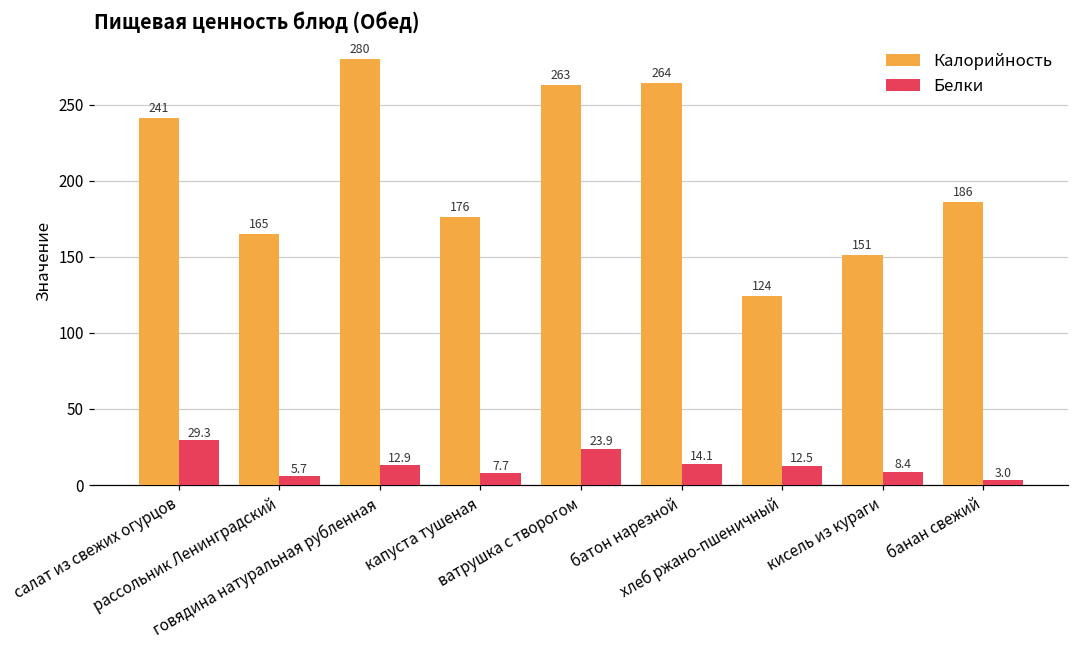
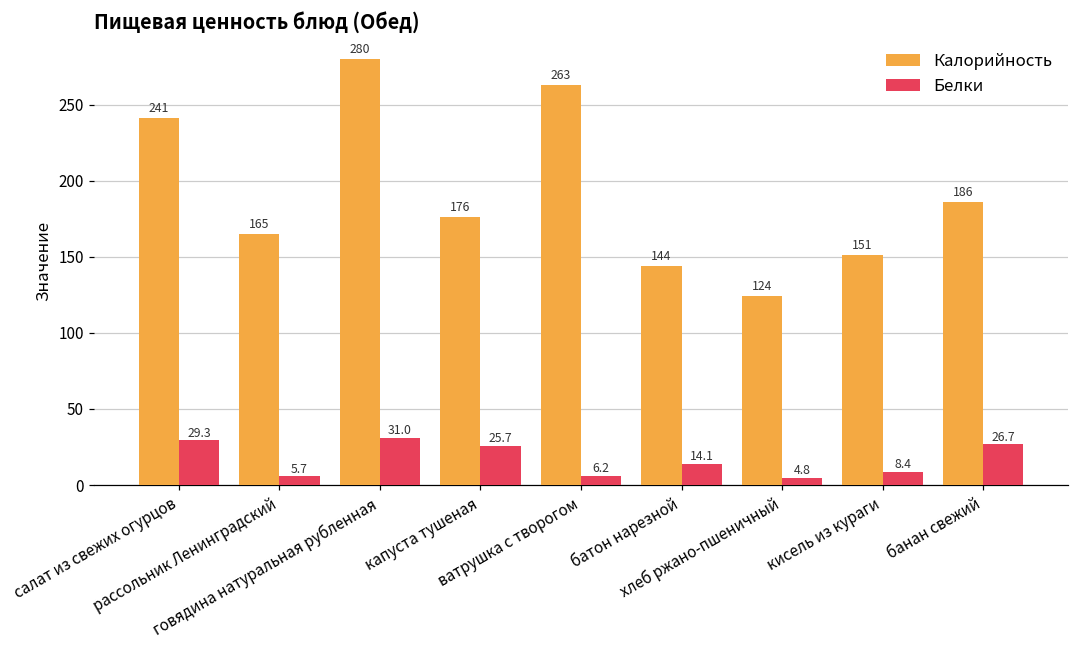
Белки, говядина натуральная рубленная: 12.9 -> 31.0
Белки, капуста тушеная: 7.7 -> 25.7
Белки, ватрушка с творогом: 23.9 -> 6.2
Калорийность, батон нарезной: 264 -> 144
Белки, хлеб ржано-пшеничный: 12.5 -> 4.8
Белки, банан свежий: 3.0 -> 26.7
